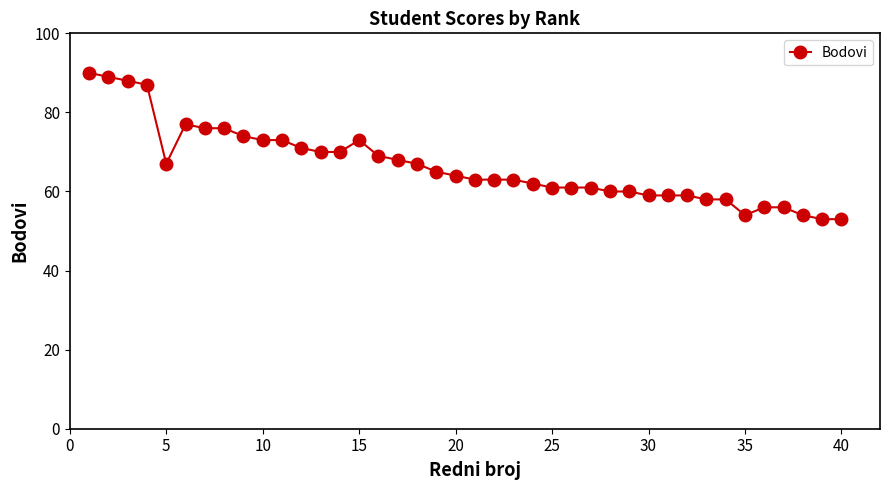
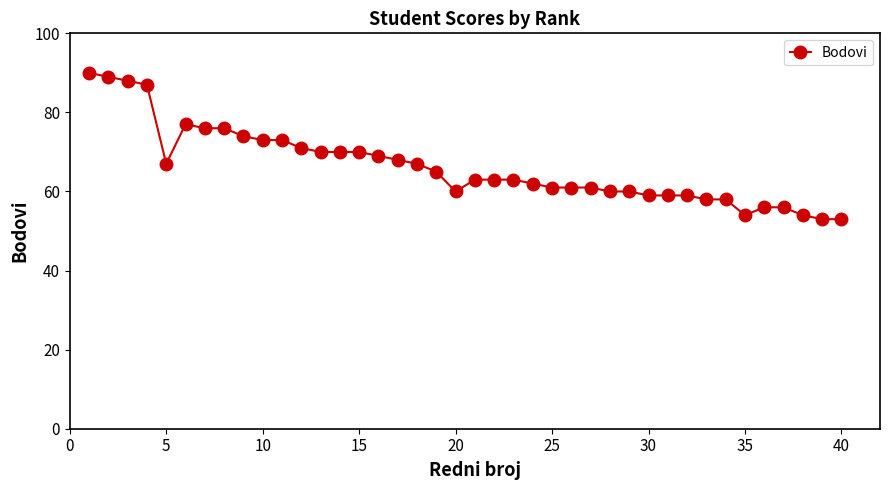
15: 73 -> 70
20: 64 -> 60
